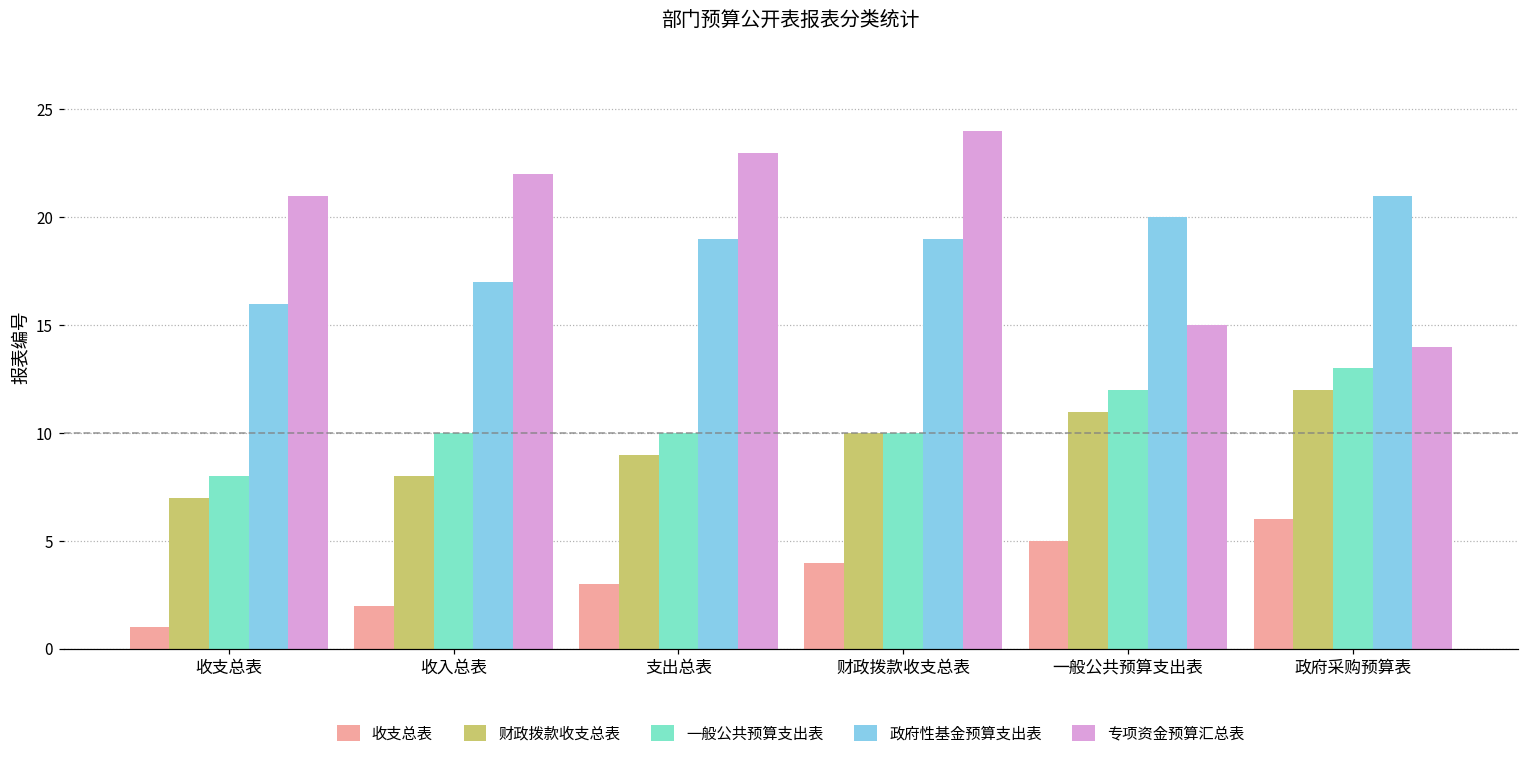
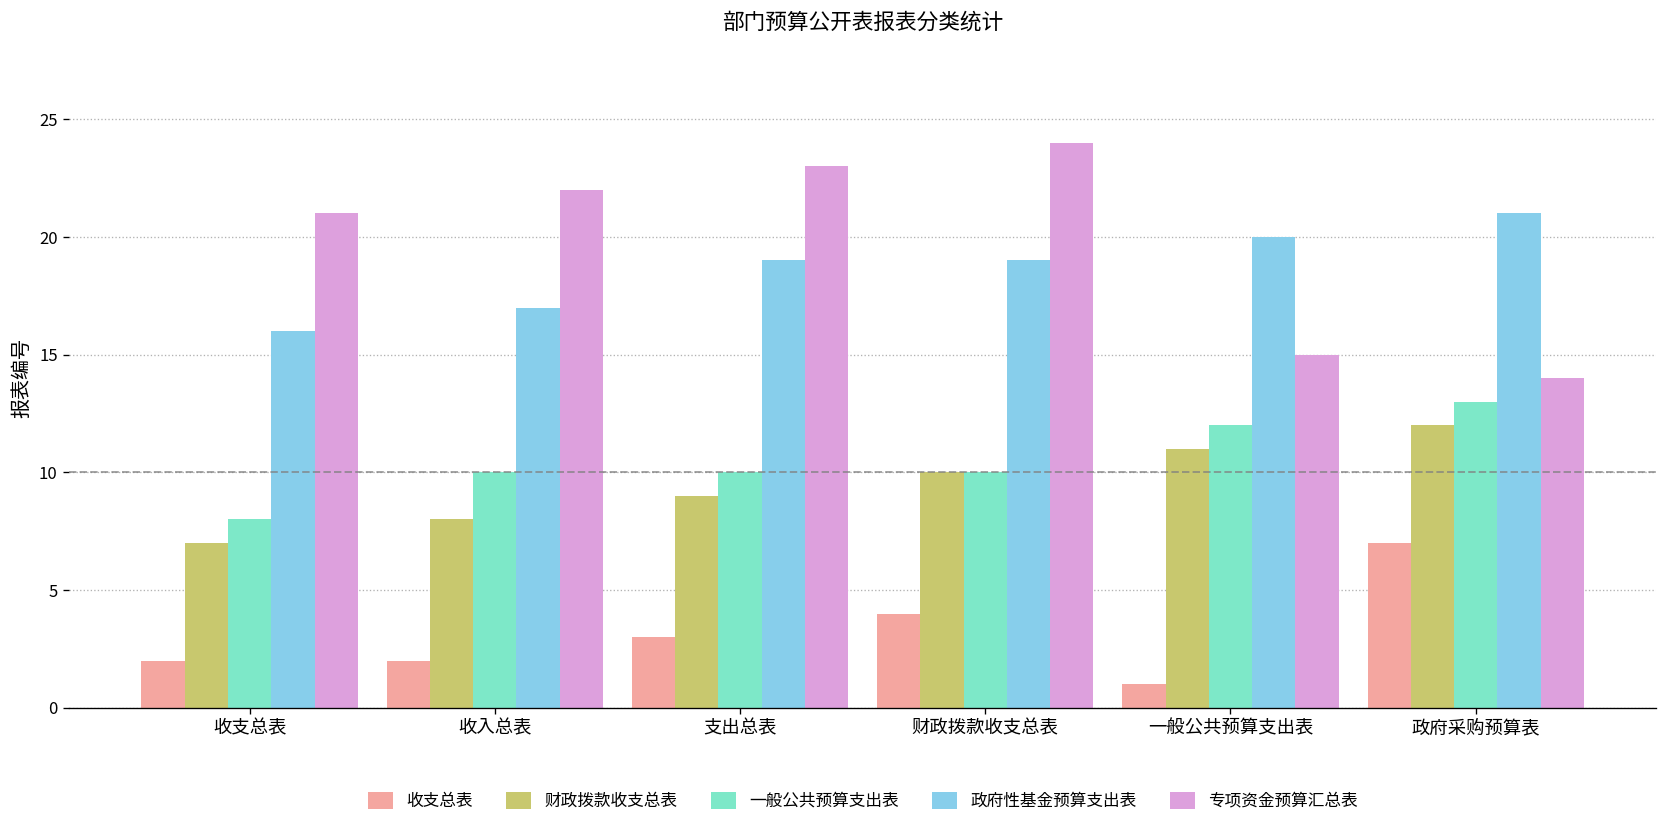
收支总表, 收支总表: 1 -> 2
收支总表, 一般公共预算支出表: 5 -> 1
收支总表, 政府采购预算表: 6 -> 7
